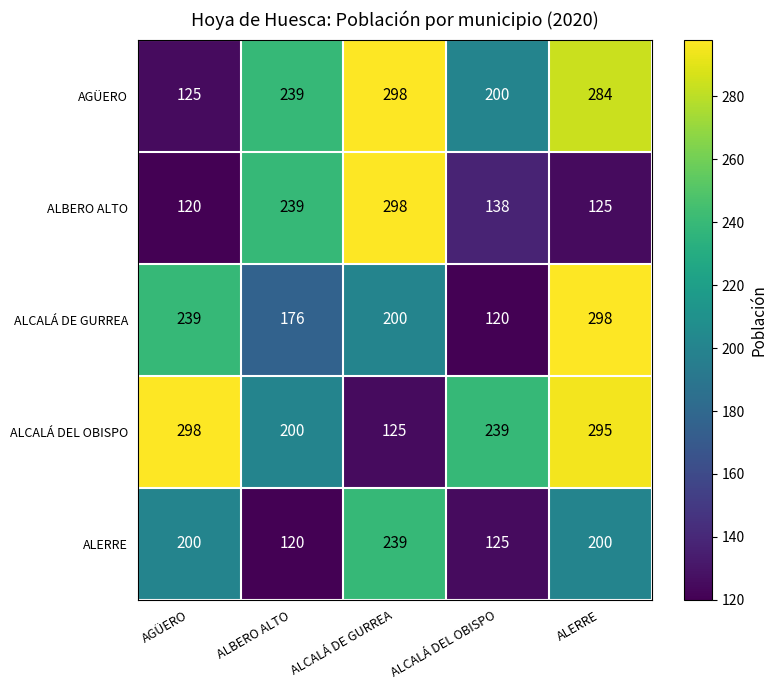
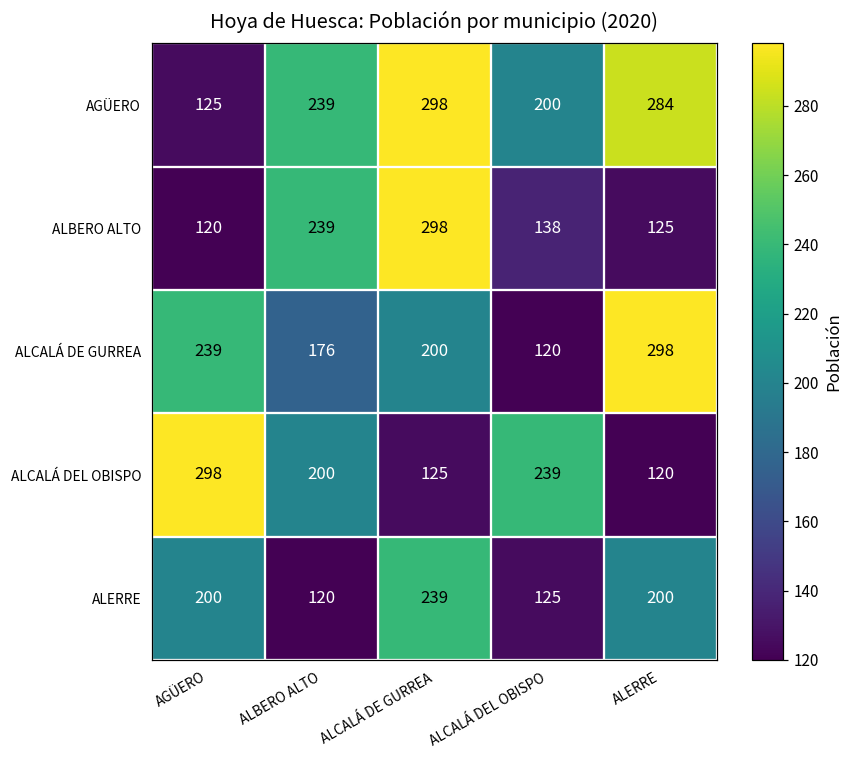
ALCALÁ DEL OBISPO, ALERRE: 295 -> 120
